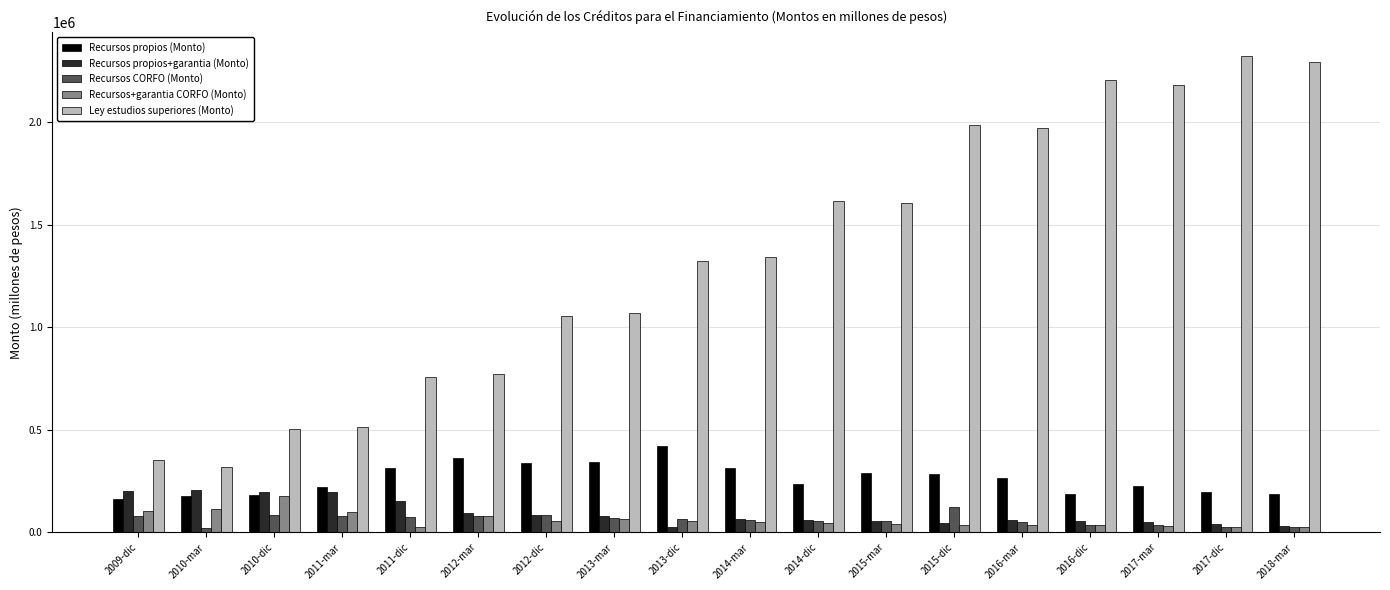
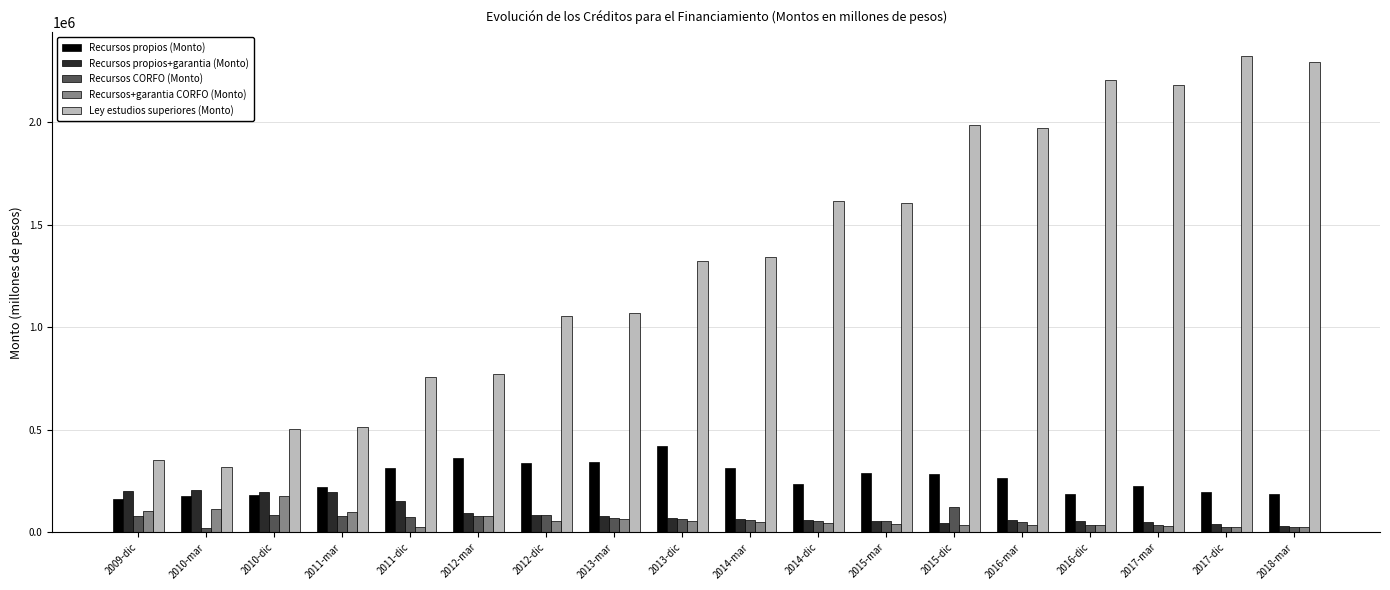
Recursos propios+garantia (Monto), 2013-dic: 30000 -> 70000
